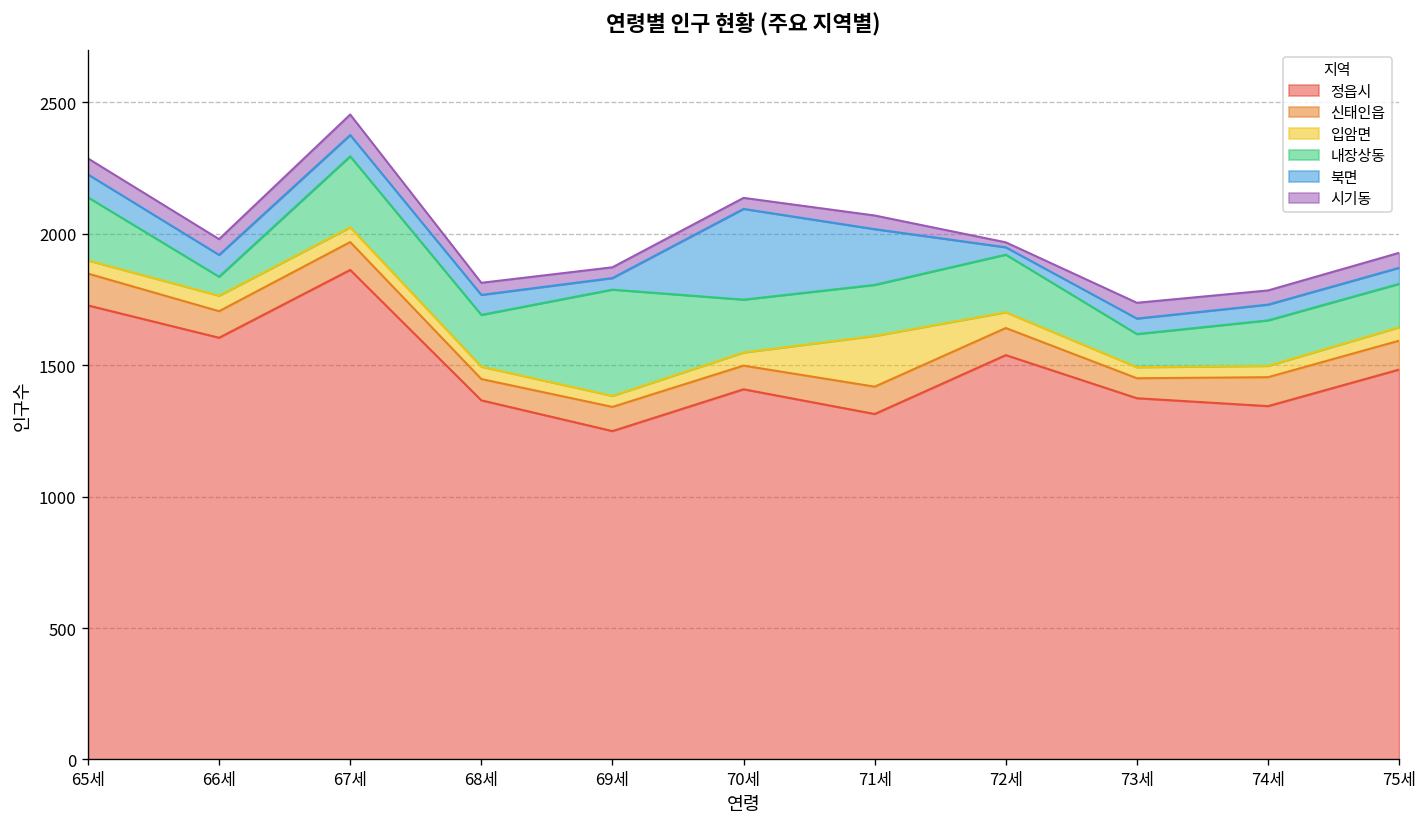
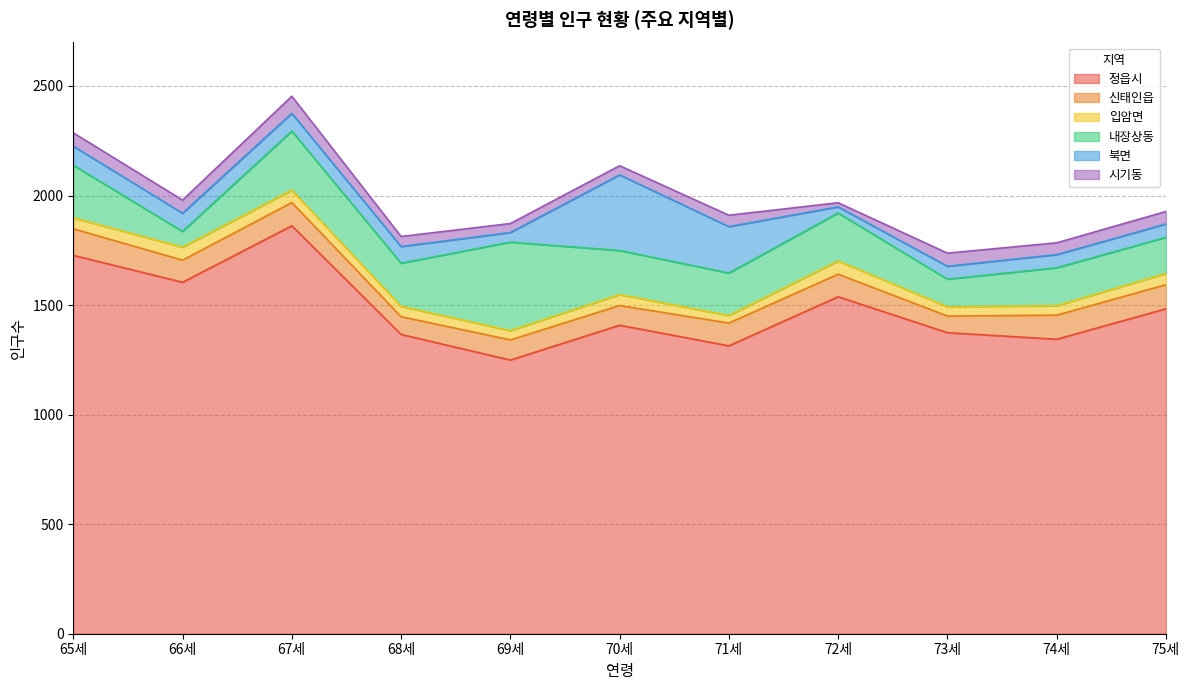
입암면, 71세: 190 -> 30
